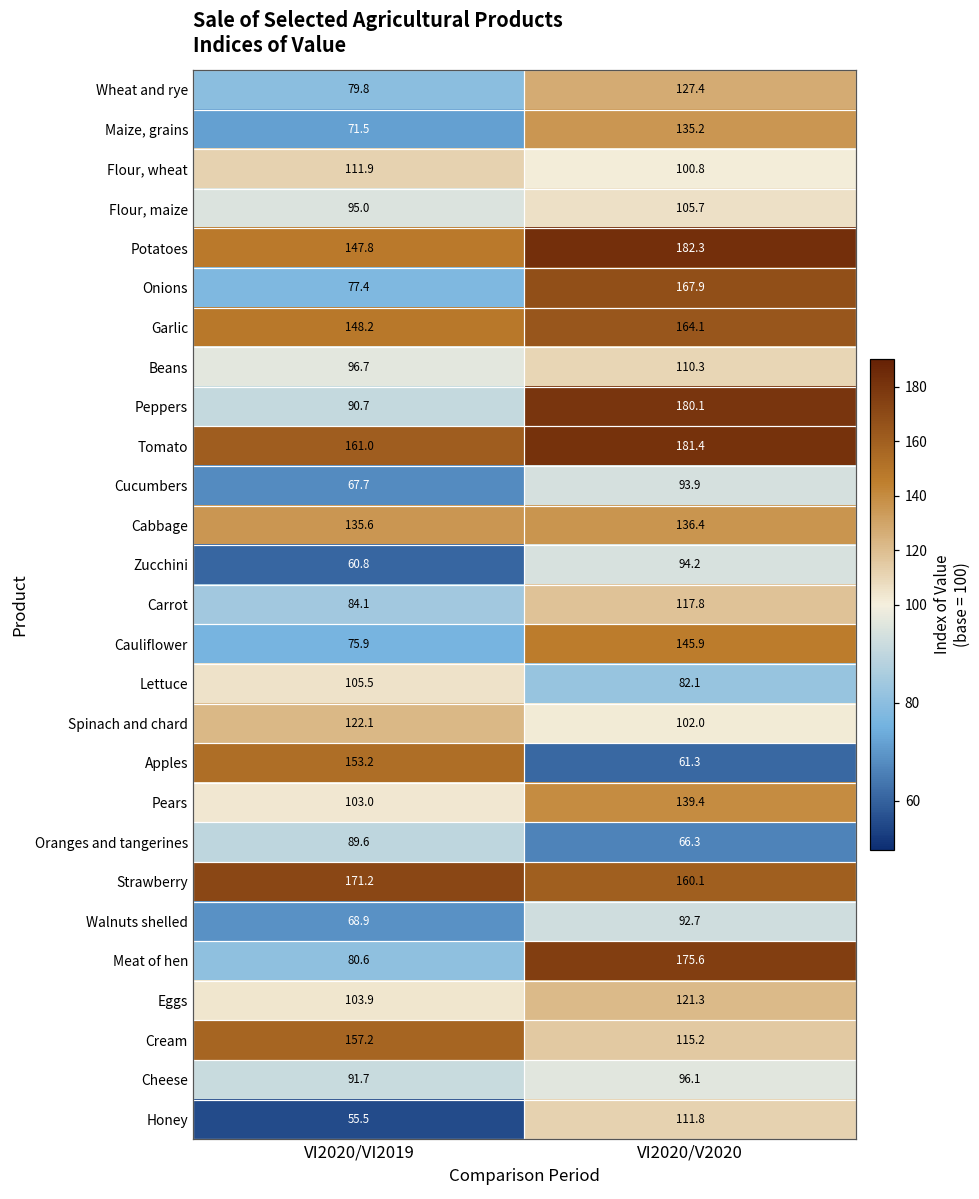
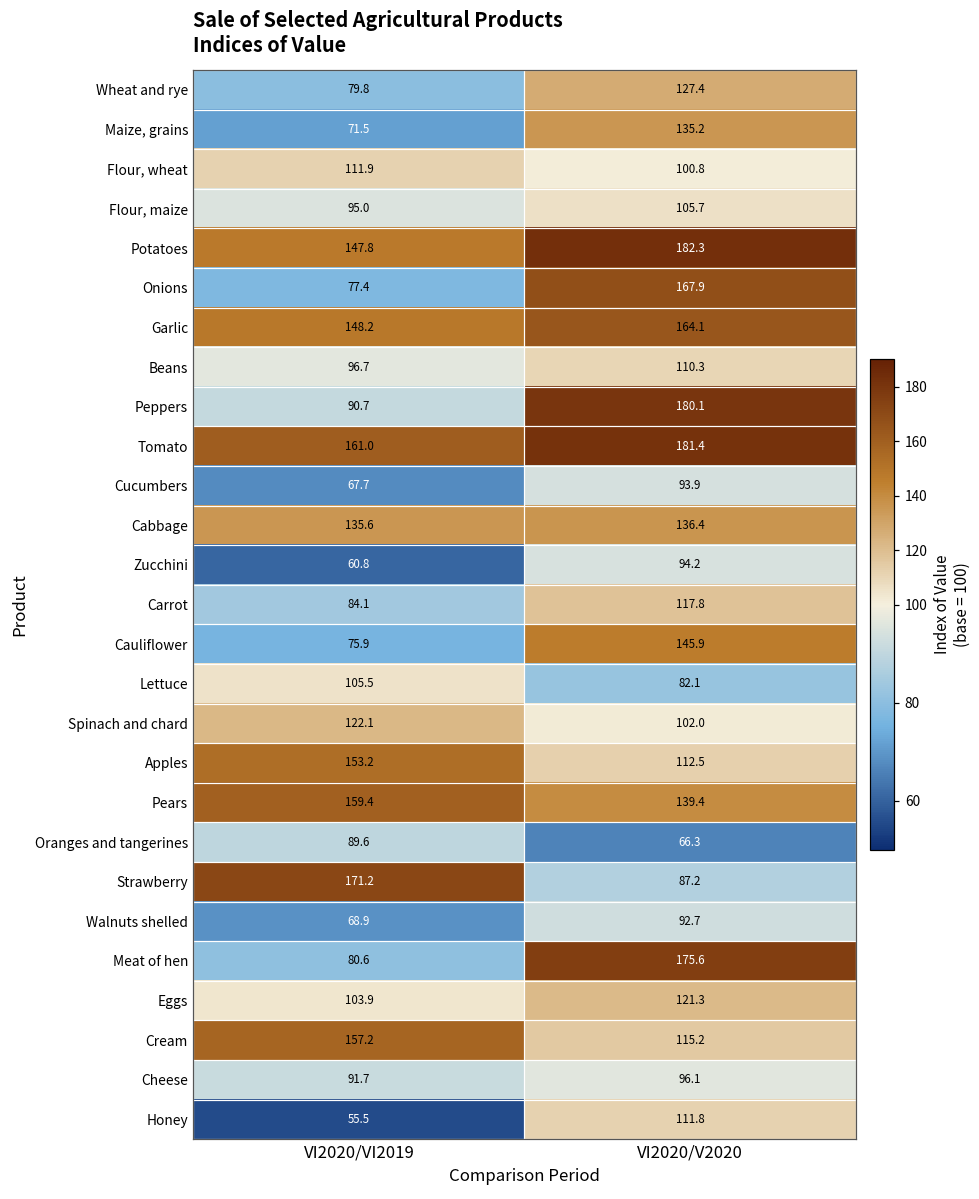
Apples, VI2020/V2020: 61.3 -> 112.5
Pears, VI2020/VI2019: 103.0 -> 159.4
Strawberry, VI2020/V2020: 160.1 -> 87.2
